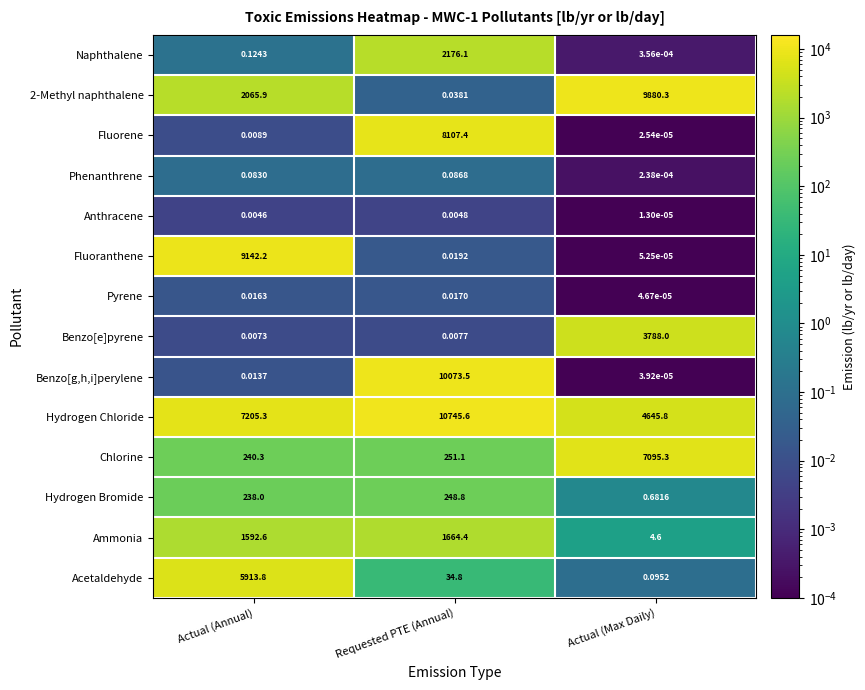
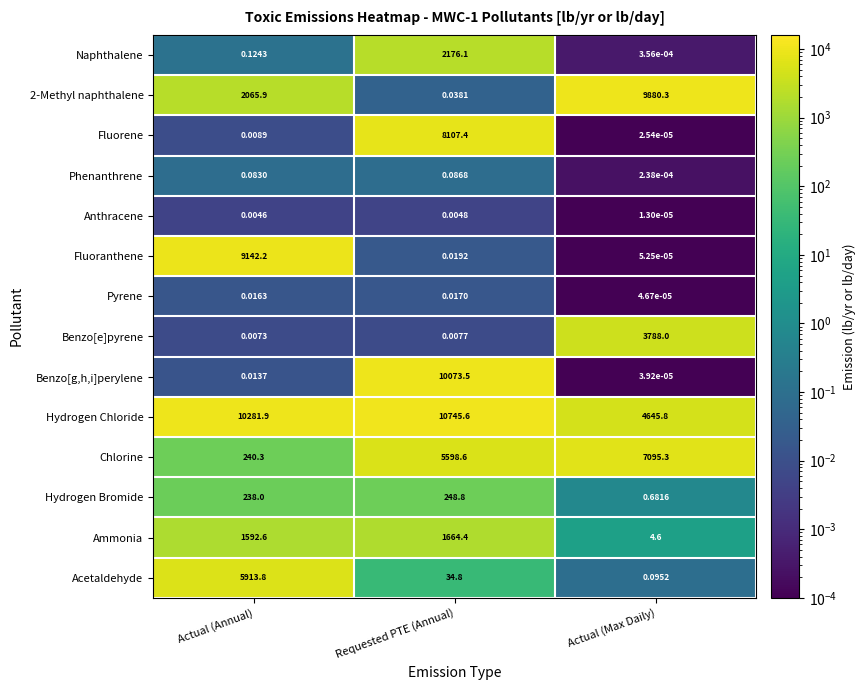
Hydrogen Chloride, Actual (Annual): 7205.3 -> 10281.9
Chlorine, Requested PTE (Annual): 251.1 -> 5598.6
